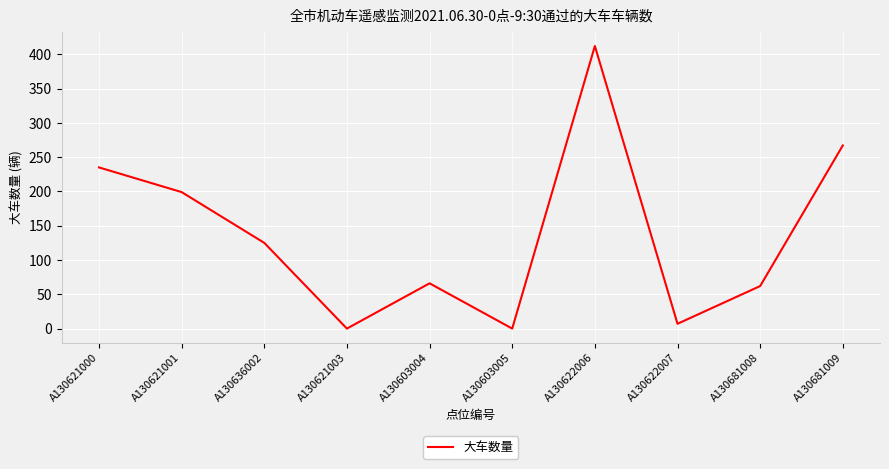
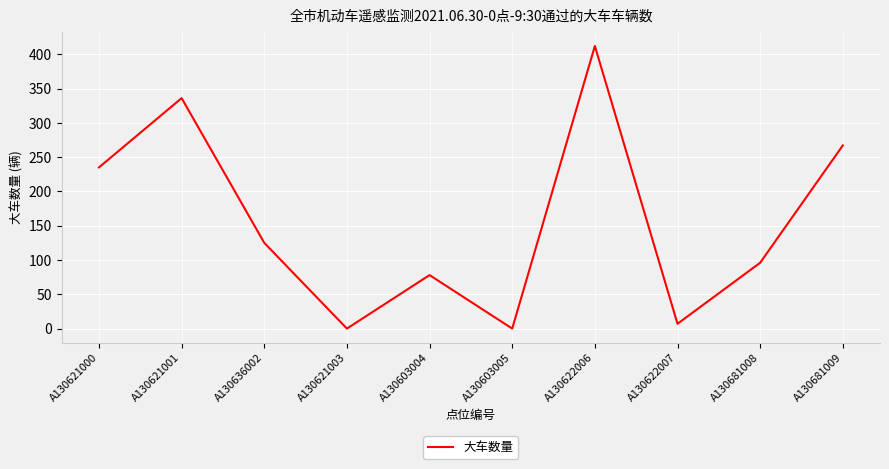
A130621001: 200 -> 340
A130603004: 70 -> 80
A130681008: 60 -> 100
